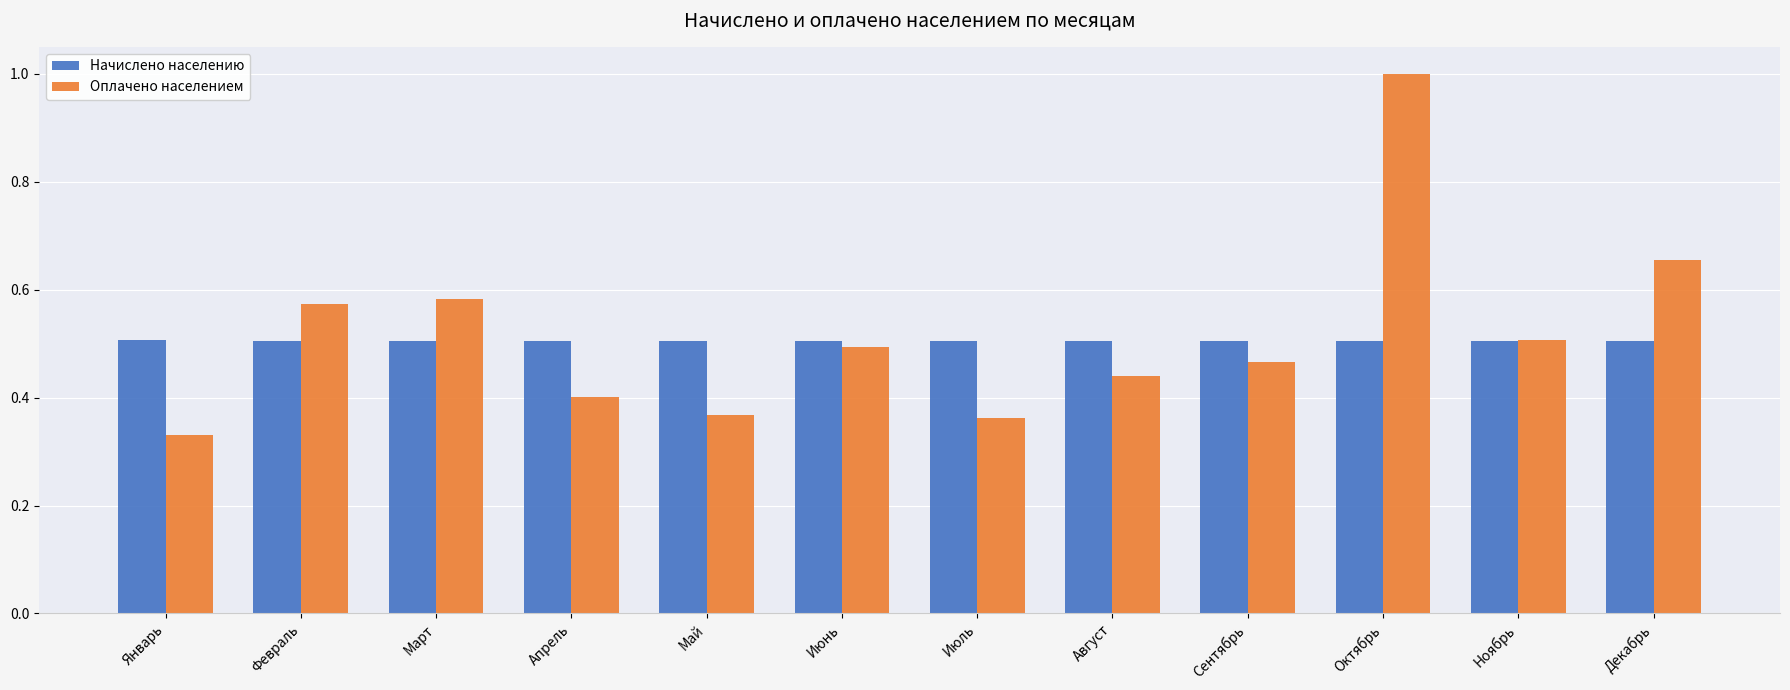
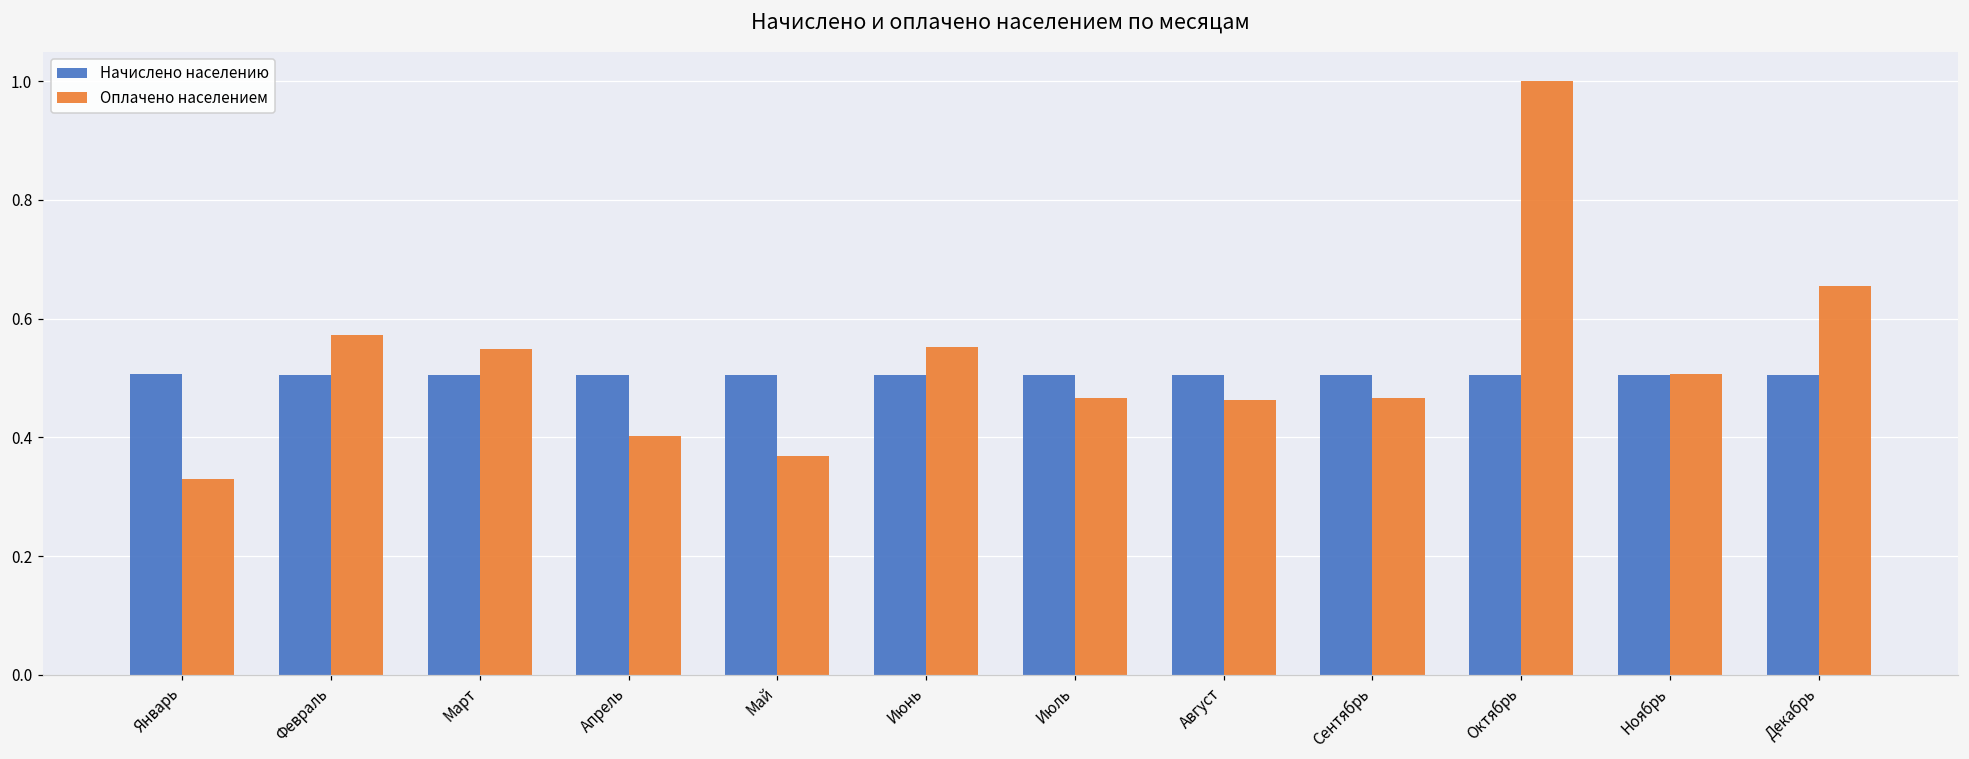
Оплачено населением, Март: 0.58 -> 0.55
Оплачено населением, Июнь: 0.49 -> 0.55
Оплачено населением, Июль: 0.36 -> 0.47
Оплачено населением, Август: 0.44 -> 0.46
